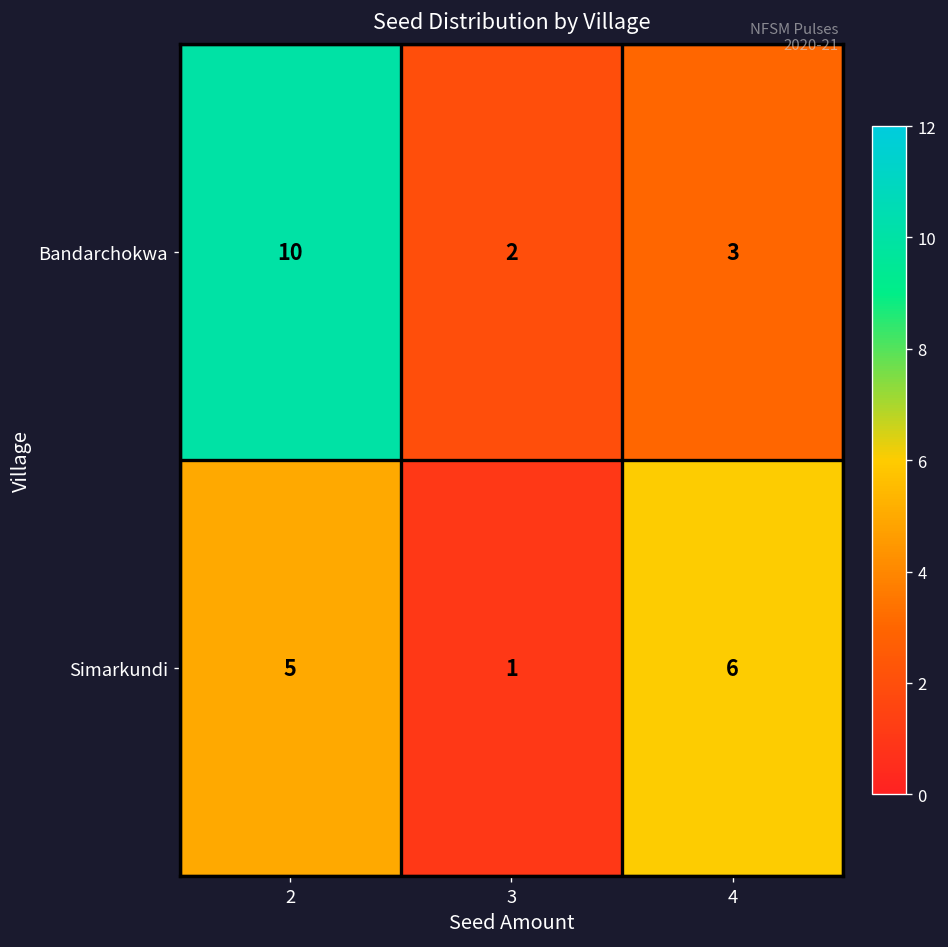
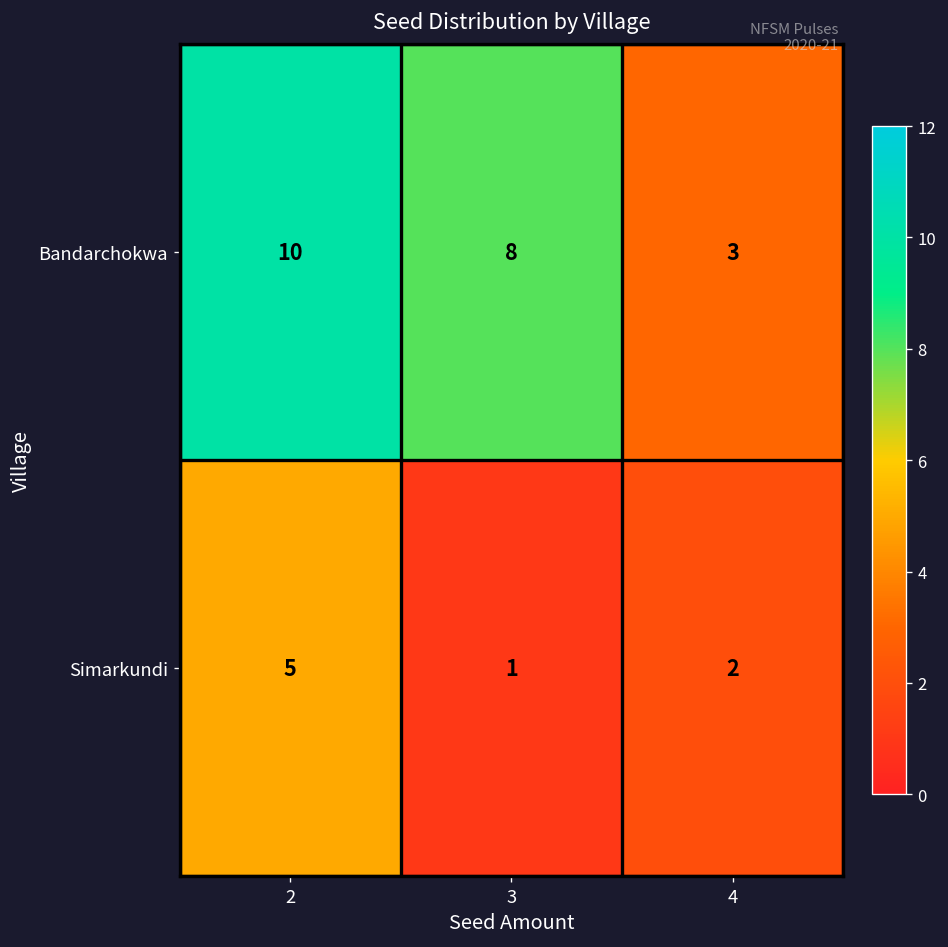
Bandarchokwa, 3: 2 -> 8
Simarkundi, 4: 6 -> 2
